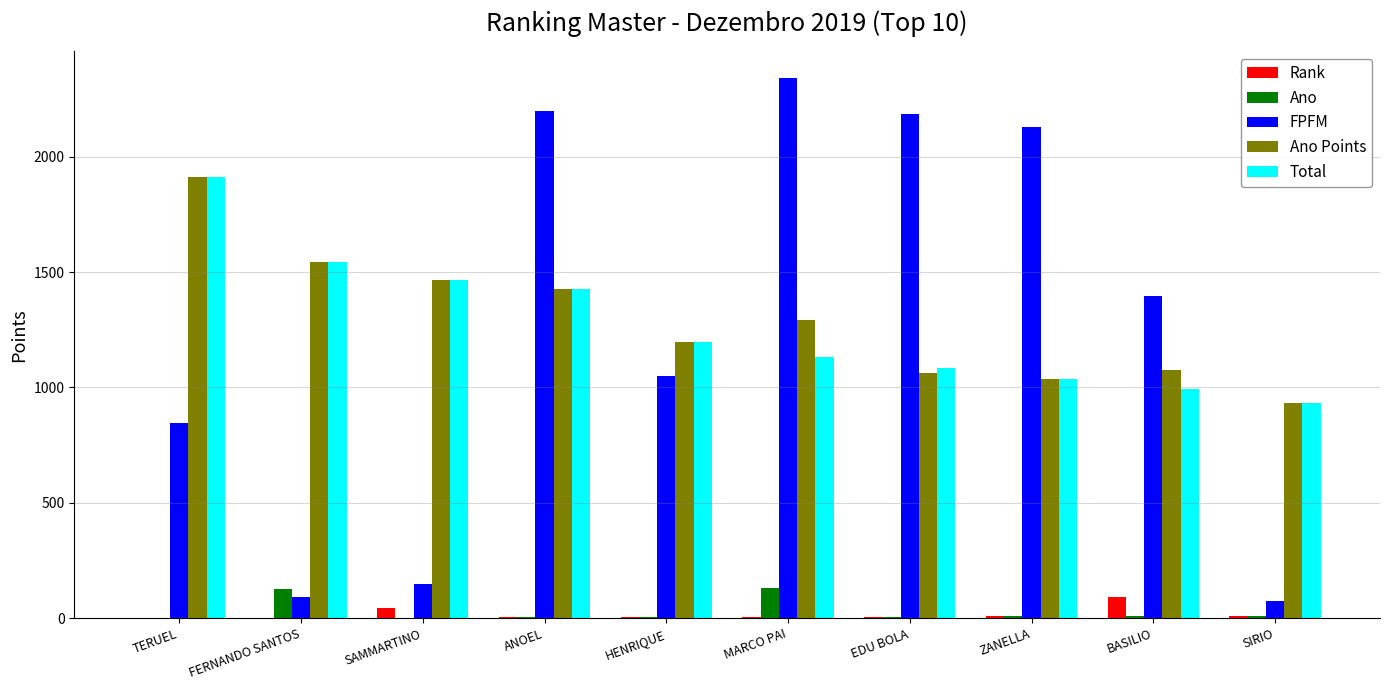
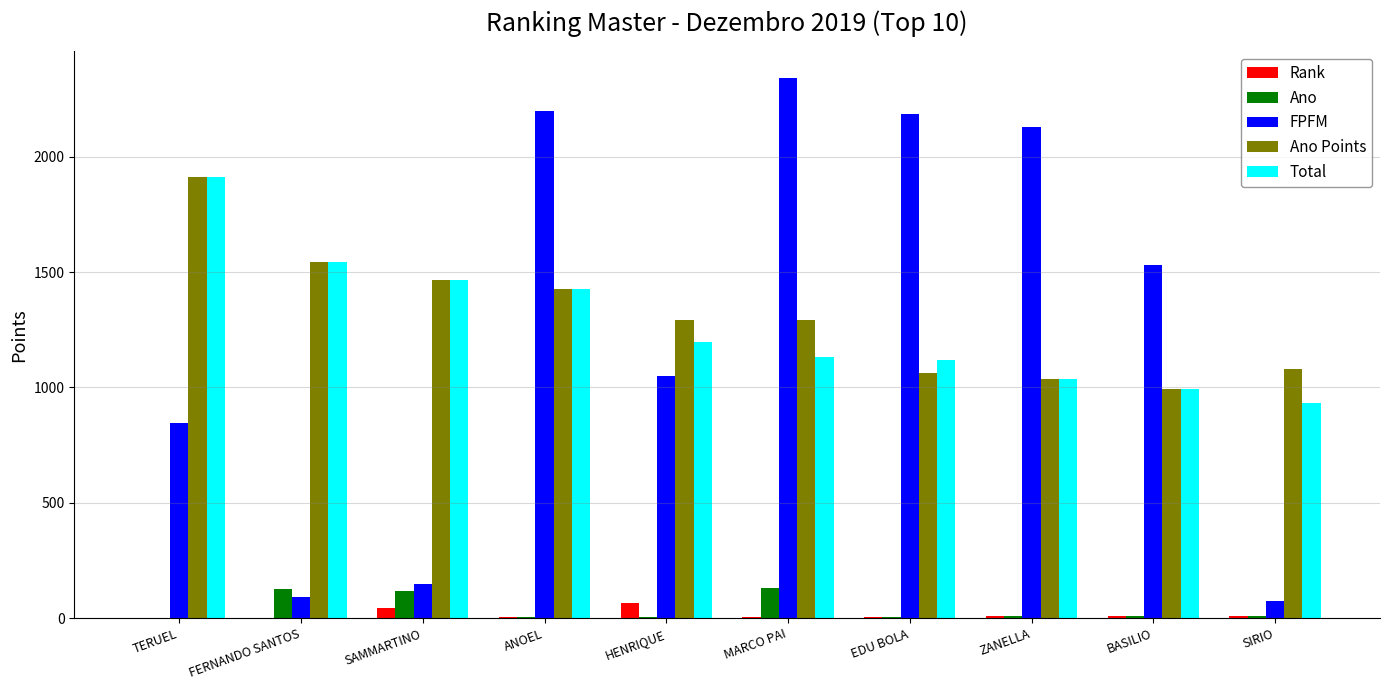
Ano, SAMMARTINO: 0 -> 120
Rank, HENRIQUE: 10 -> 70
Ano Points, HENRIQUE: 1200 -> 1290
Total, EDU BOLA: 1090 -> 1120
Rank, BASILIO: 90 -> 10
FPFM, BASILIO: 1400 -> 1530
Ano Points, BASILIO: 1080 -> 990
Ano Points, SIRIO: 930 -> 1080
